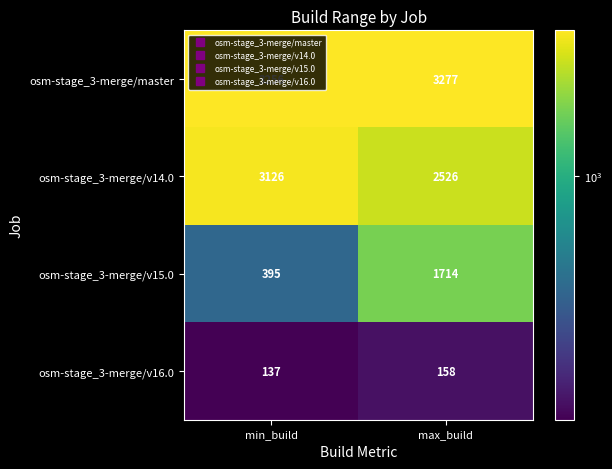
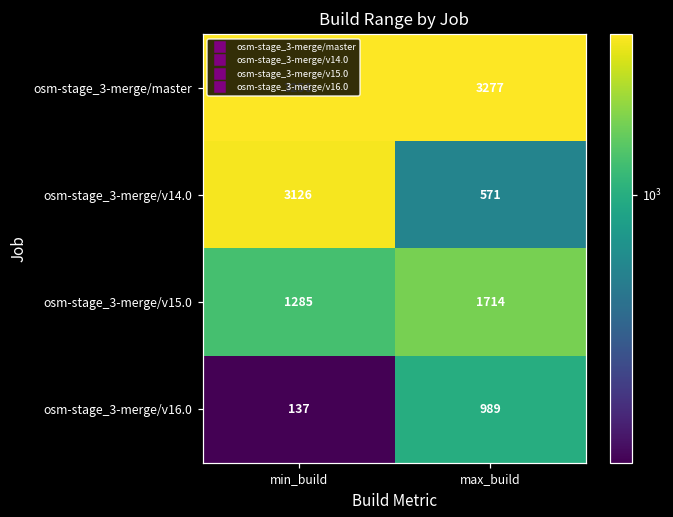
osm-stage_3-merge/v14.0, max_build: 2526 -> 571
osm-stage_3-merge/v15.0, min_build: 395 -> 1285
osm-stage_3-merge/v16.0, max_build: 158 -> 989
